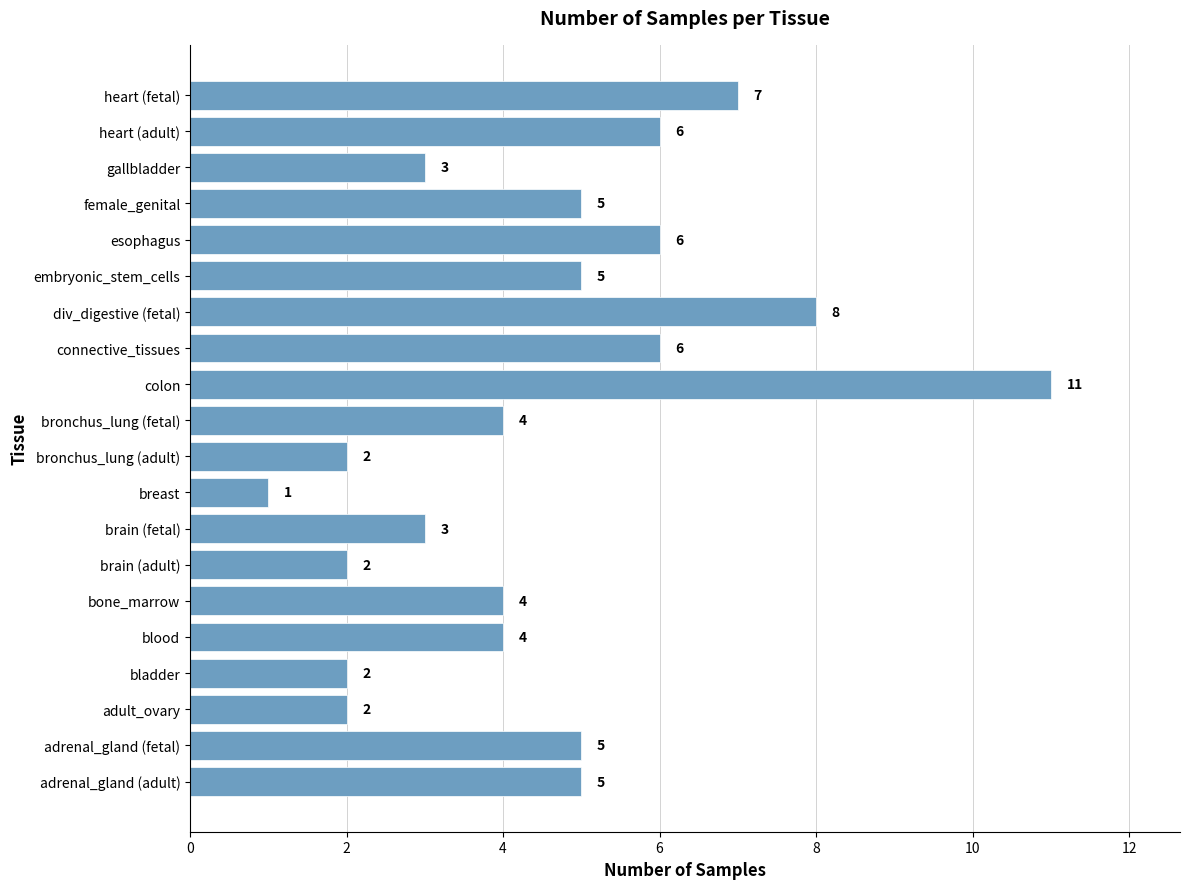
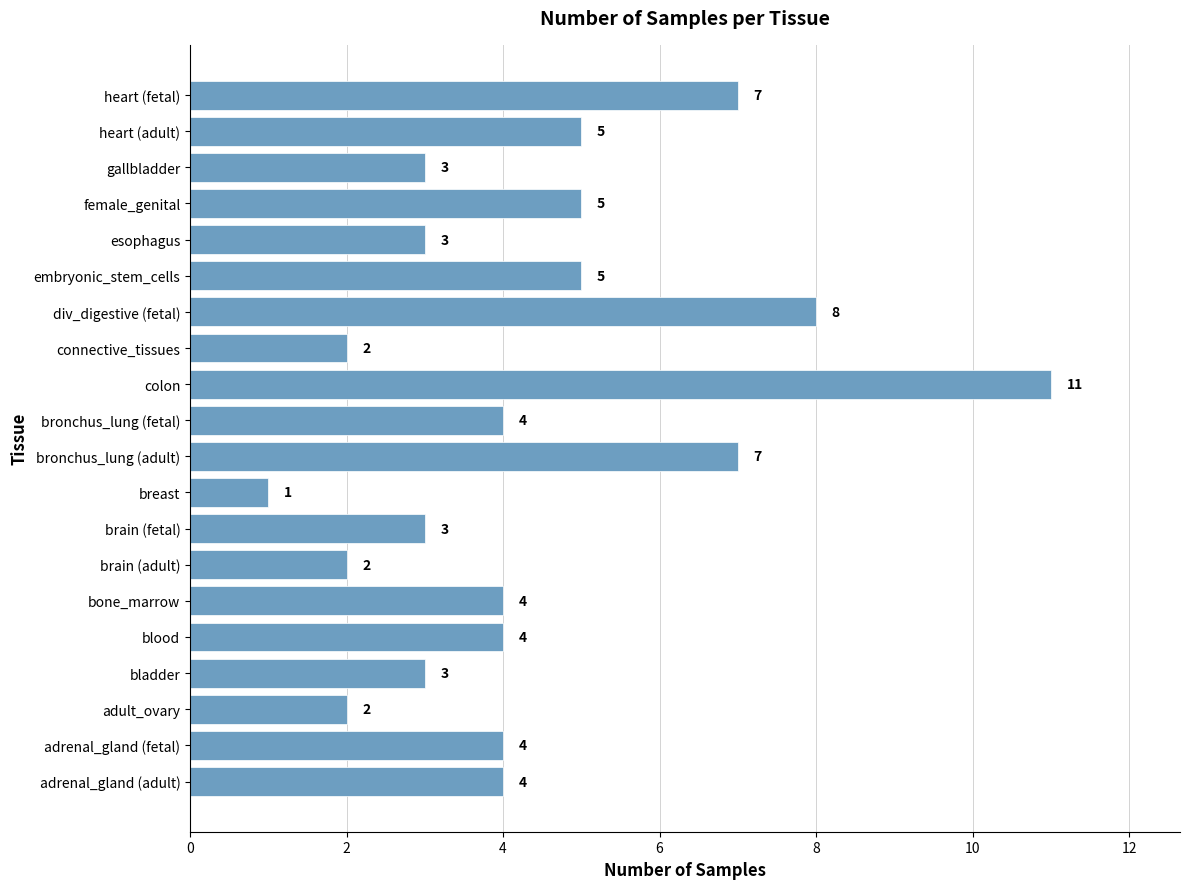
heart (adult): 6 -> 5
esophagus: 6 -> 3
connective_tissues: 6 -> 2
bronchus_lung (adult): 2 -> 7
bladder: 2 -> 3
adrenal_gland (fetal): 5 -> 4
adrenal_gland (adult): 5 -> 4
